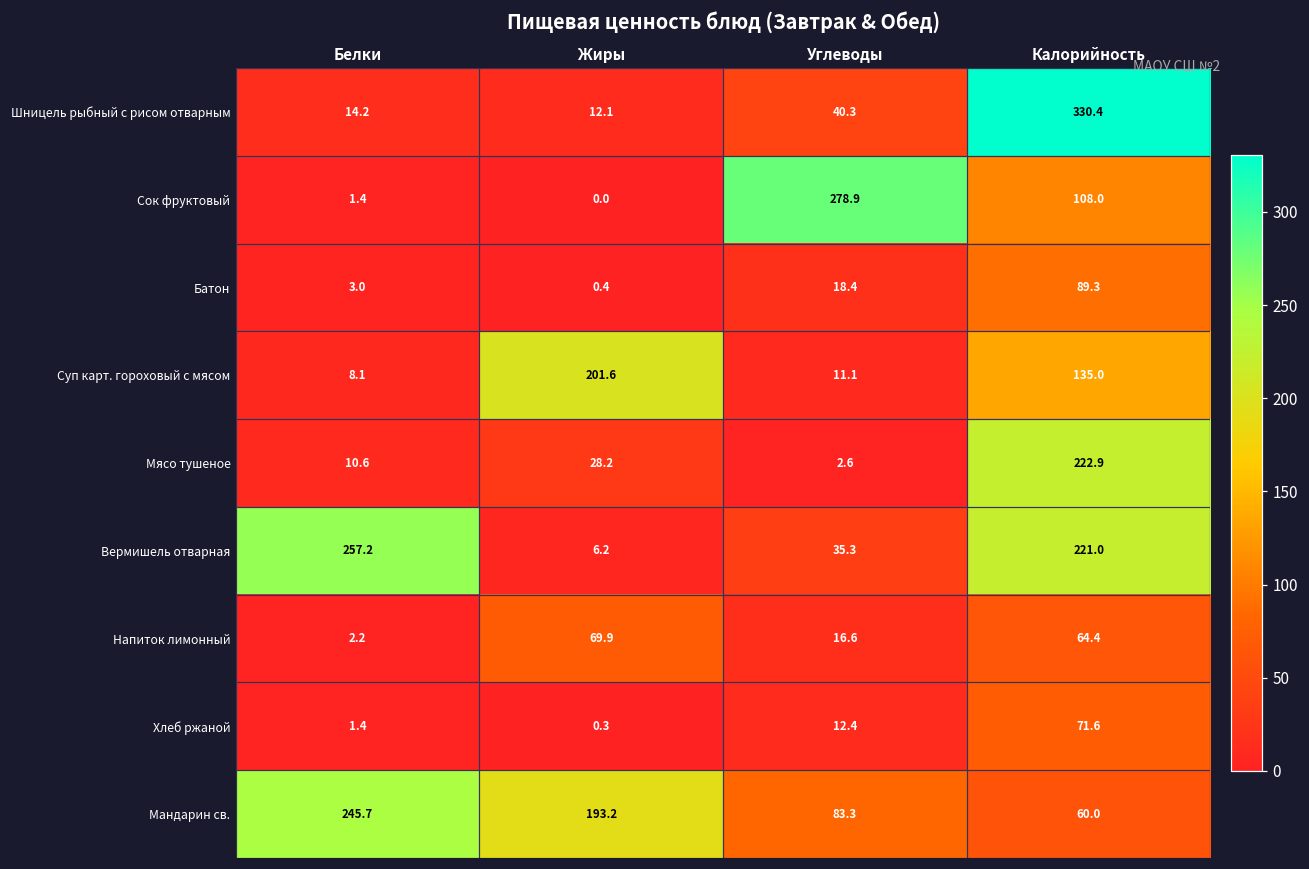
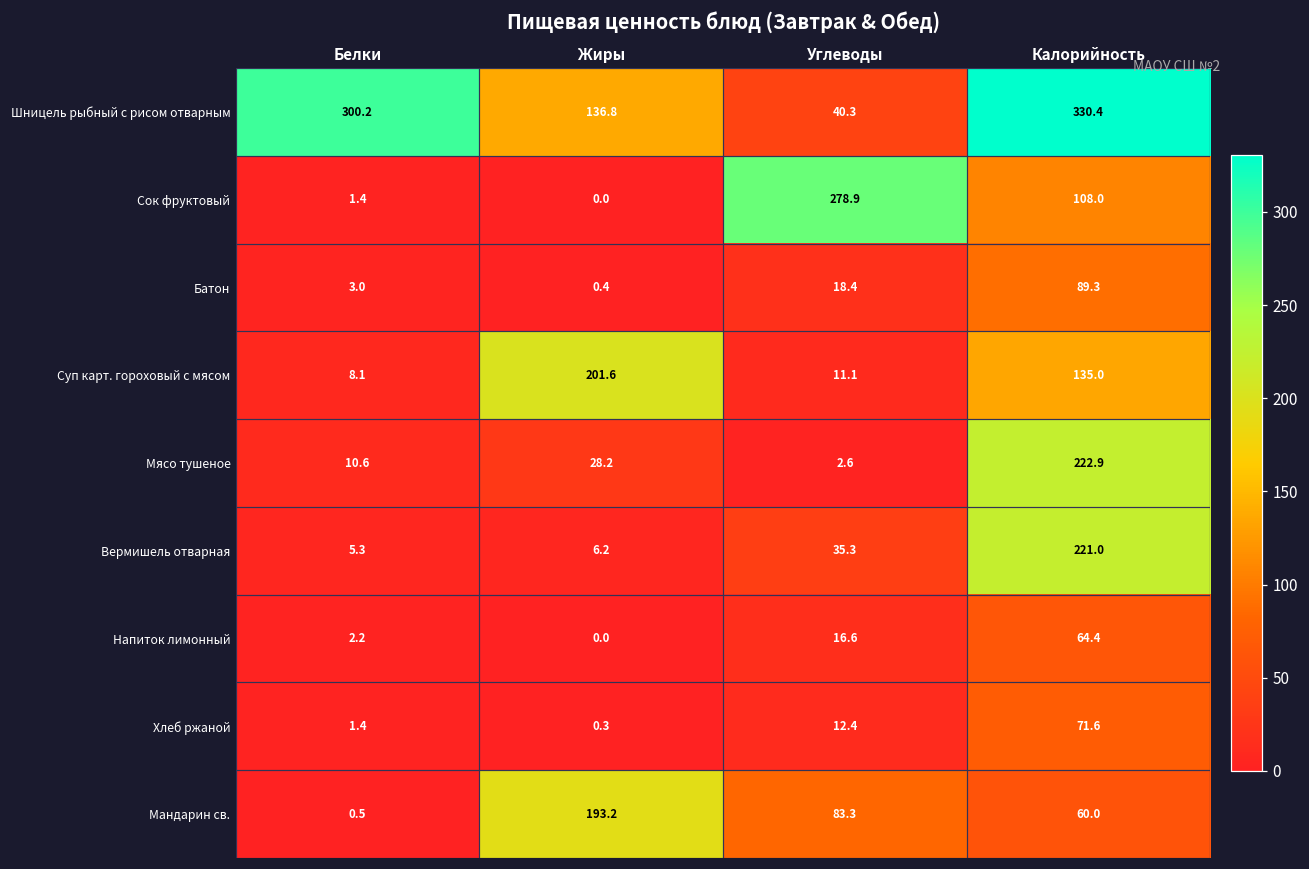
Шницель рыбный с рисом отварным, Белки: 14.2 -> 300.2
Шницель рыбный с рисом отварным, Жиры: 12.1 -> 136.8
Вермишель отварная, Белки: 257.2 -> 5.3
Напиток лимонный, Жиры: 69.9 -> 0.0
Мандарин св., Белки: 245.7 -> 0.5
